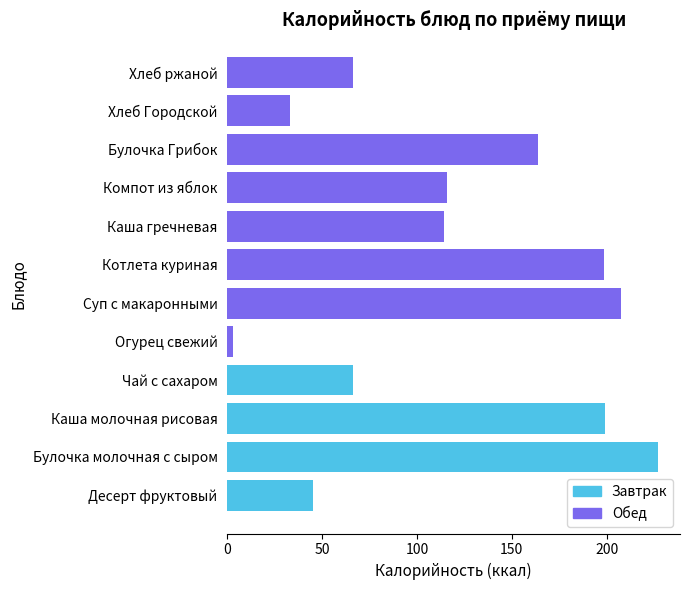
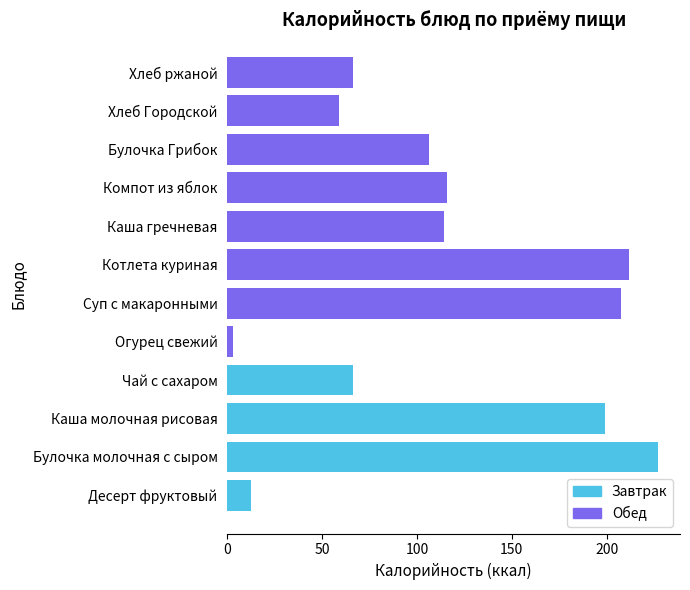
Хлеб Городской: 33 -> 59
Булочка Грибок: 164 -> 107
Котлета куриная: 199 -> 212
Десерт фруктовый: 45 -> 13
